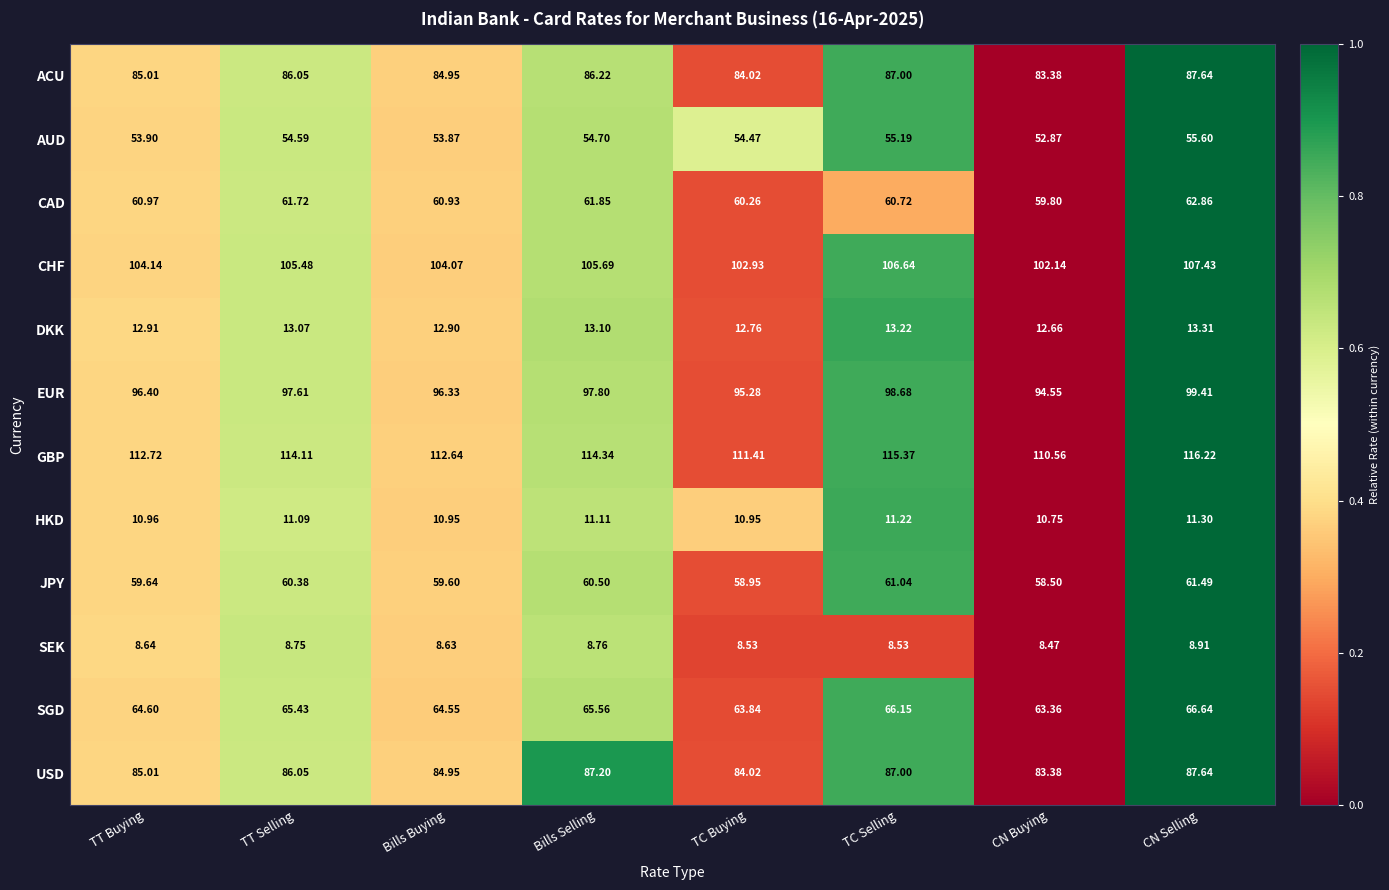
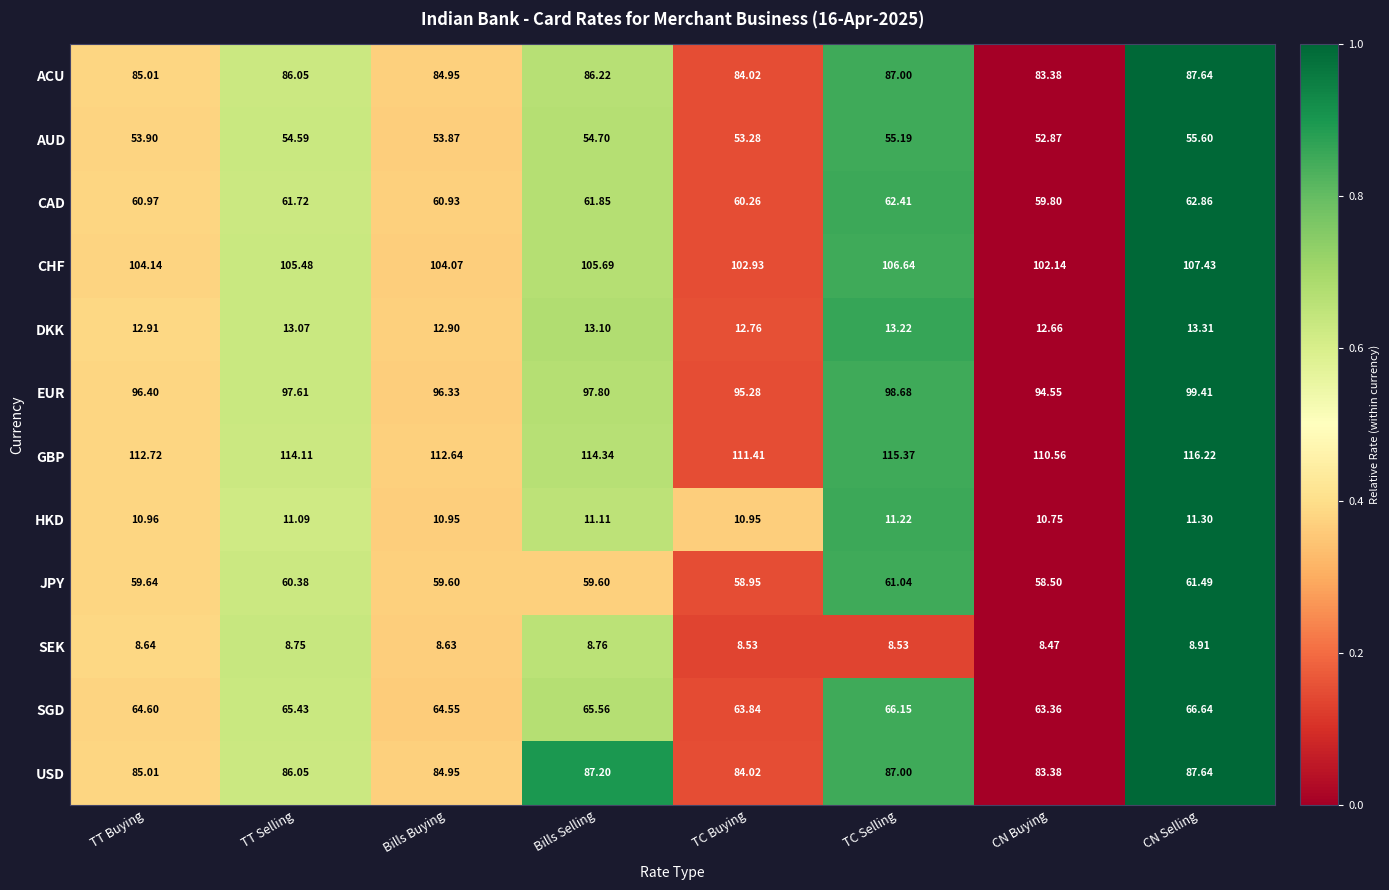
AUD, TC Buying: 54.47 -> 53.28
CAD, TC Selling: 60.72 -> 62.41
JPY, Bills Selling: 60.50 -> 59.60
